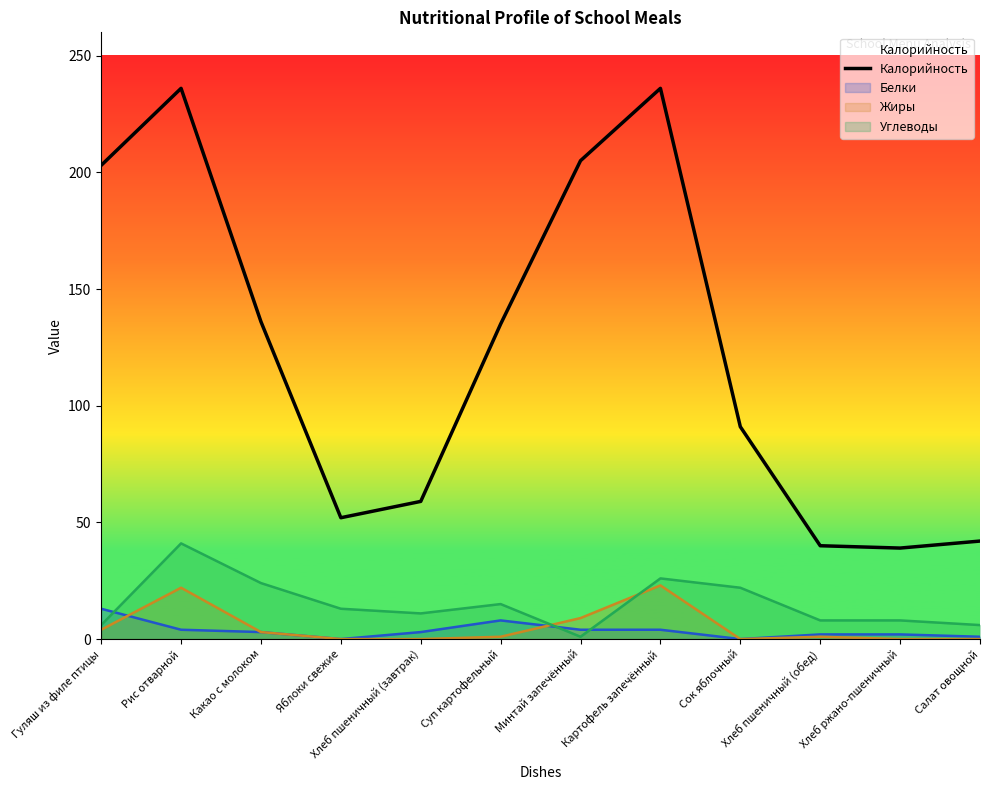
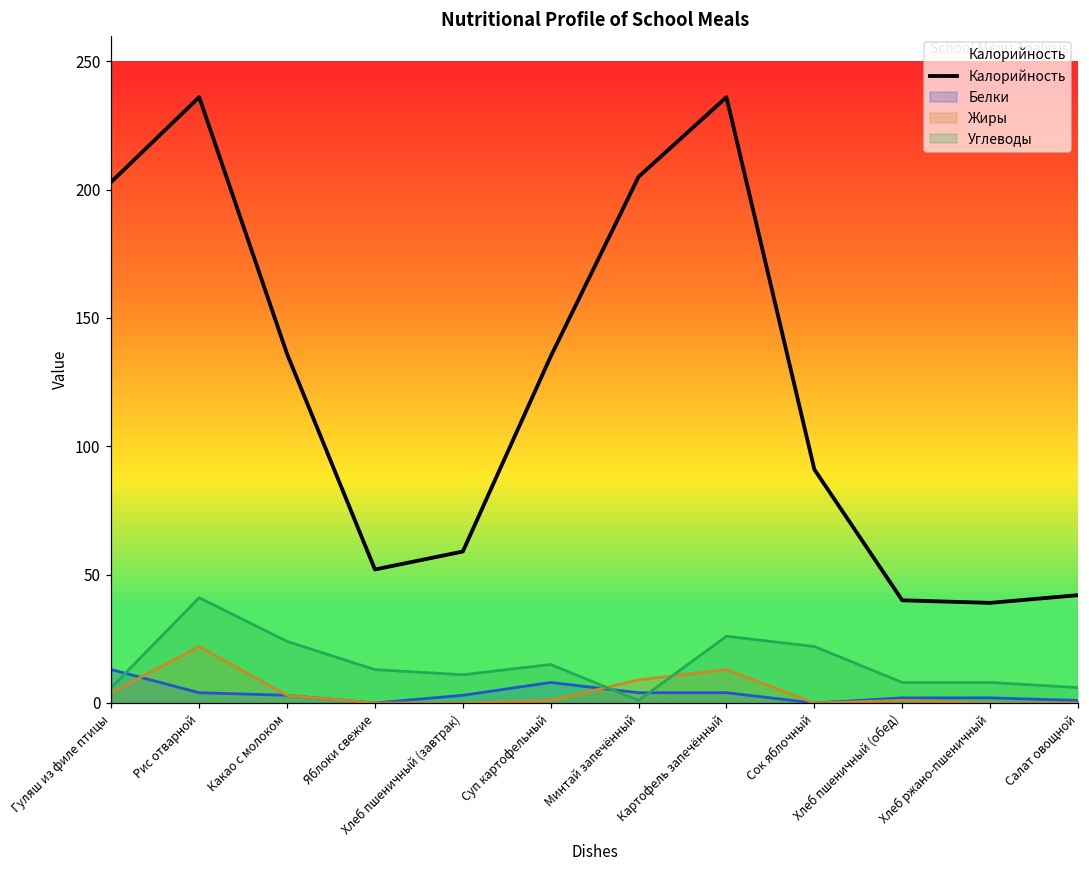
Жиры, Картофель запечённый: 23 -> 13
